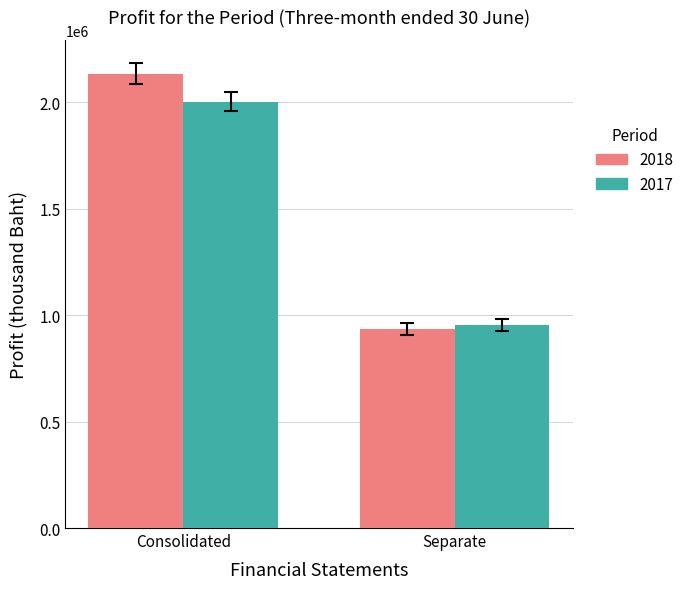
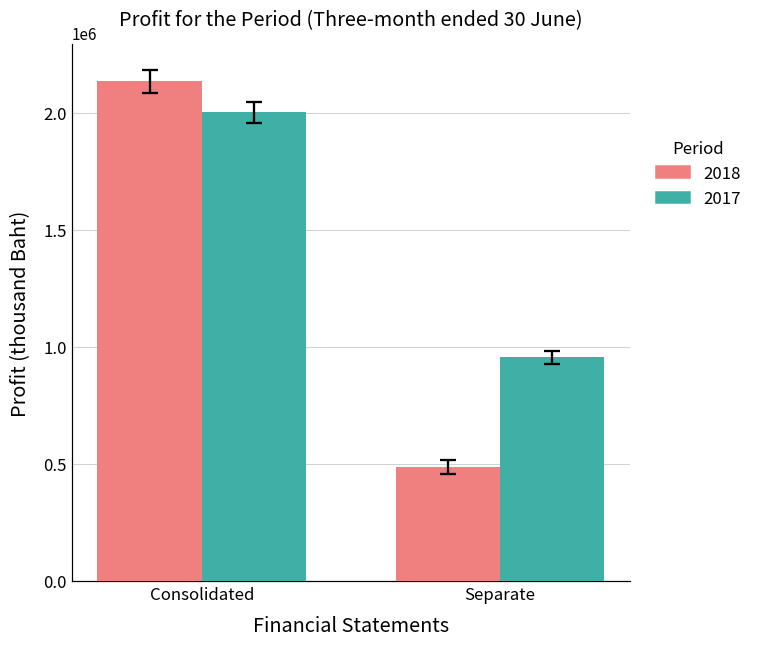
2018, Separate: 930000 -> 490000
